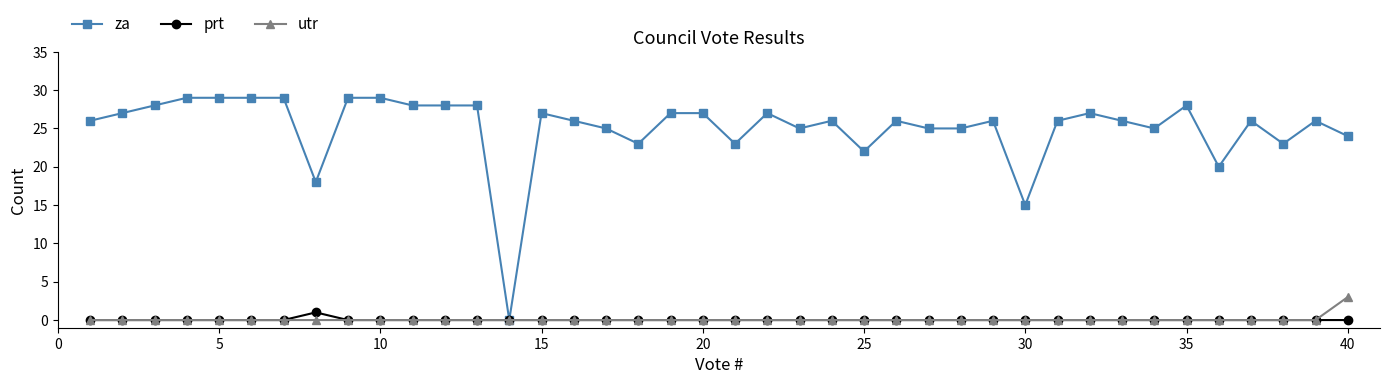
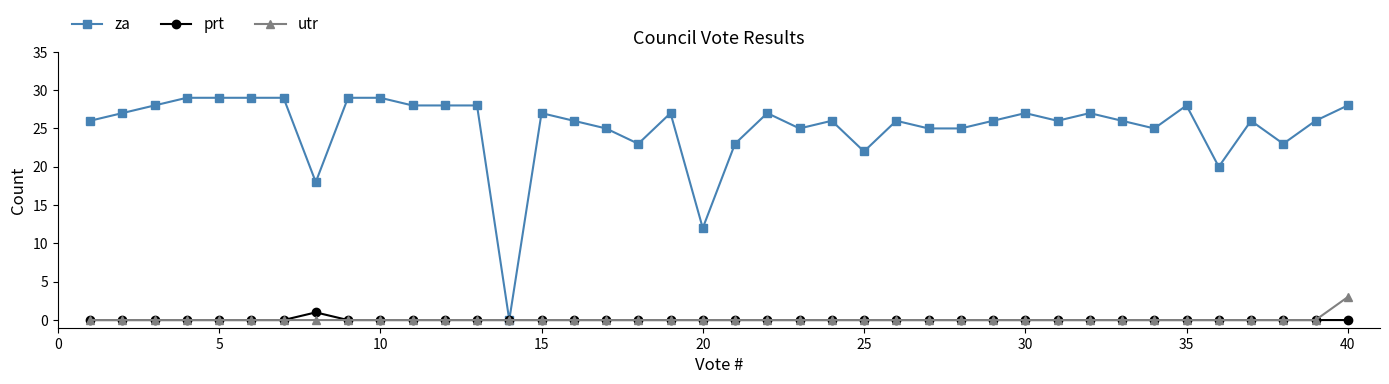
za, 20: 27 -> 12
za, 30: 15 -> 27
za, 40: 24 -> 28
